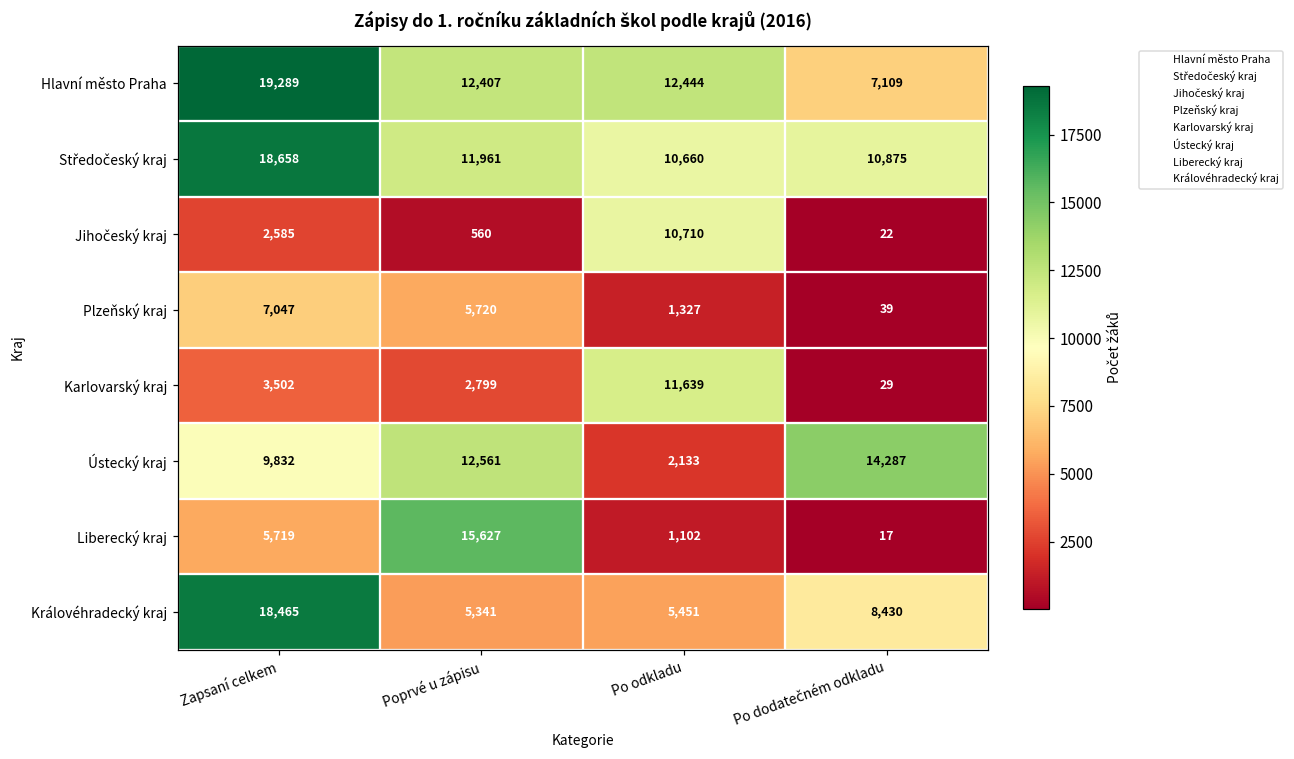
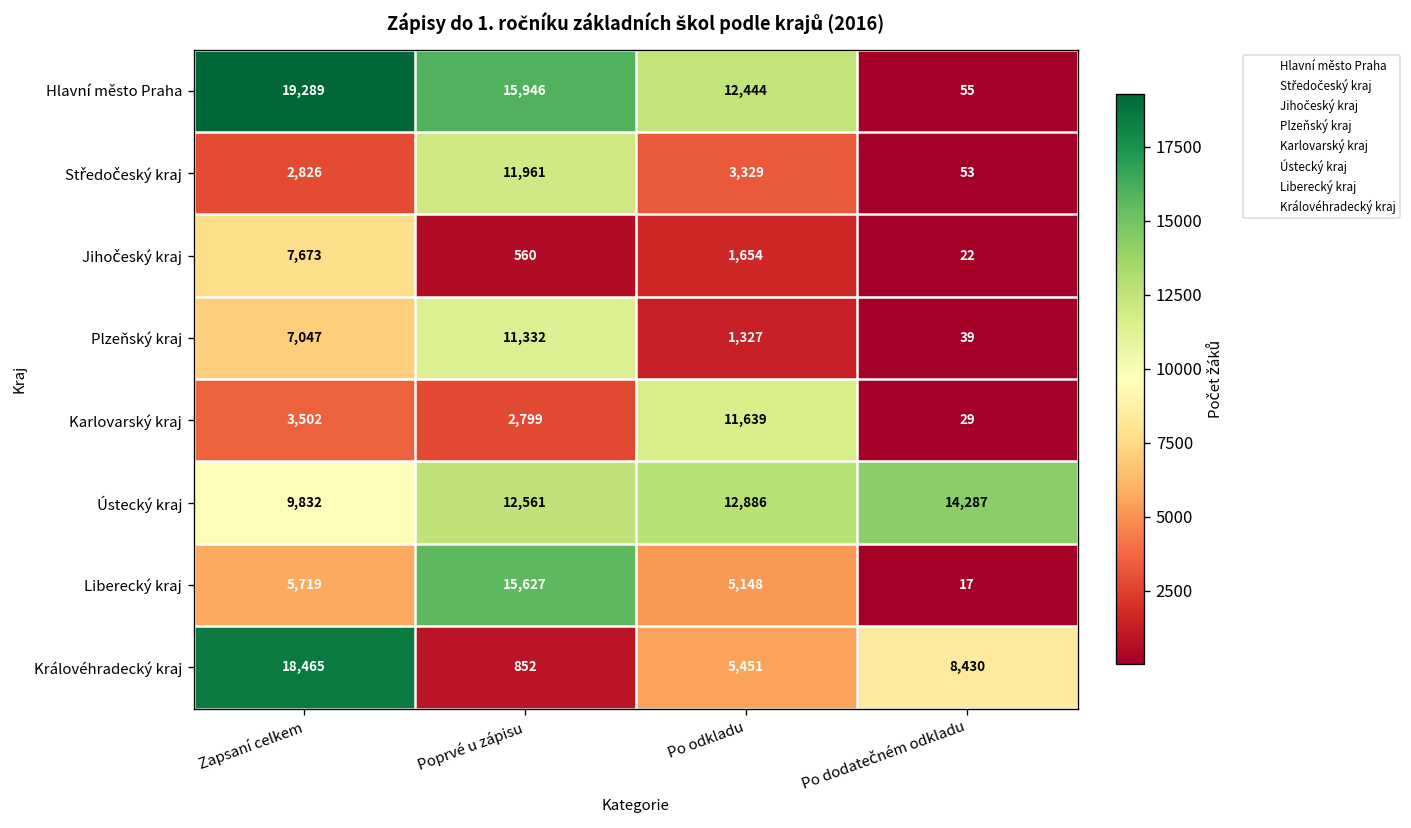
Hlavní město Praha, Poprvé u zápisu: 12,407 -> 15,946
Hlavní město Praha, Po dodatečném odkladu: 7,109 -> 55
Středočeský kraj, Zapsaní celkem: 18,658 -> 2,826
Středočeský kraj, Po odkladu: 10,660 -> 3,329
Středočeský kraj, Po dodatečném odkladu: 10,875 -> 53
Jihočeský kraj, Zapsaní celkem: 2,585 -> 7,673
Jihočeský kraj, Po odkladu: 10,710 -> 1,654
Plzeňský kraj, Poprvé u zápisu: 5,720 -> 11,332
Ústecký kraj, Po odkladu: 2,133 -> 12,886
Liberecký kraj, Po odkladu: 1,102 -> 5,148
Královéhradecký kraj, Poprvé u zápisu: 5,341 -> 852
